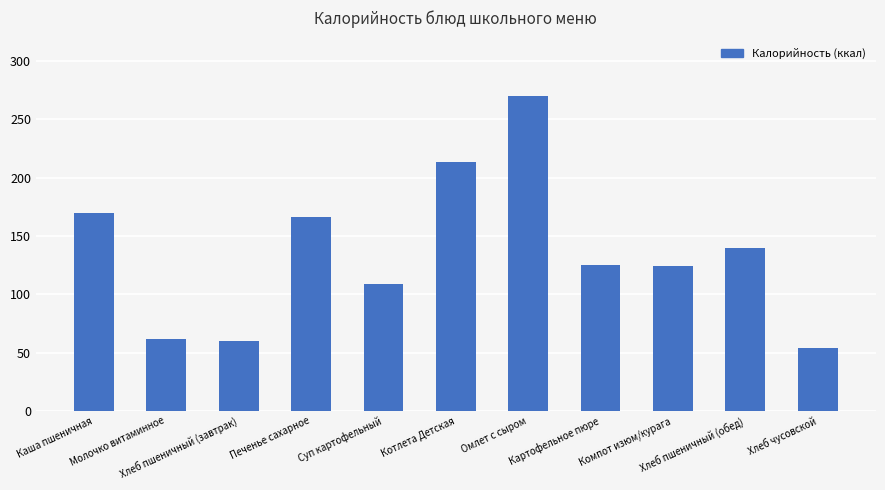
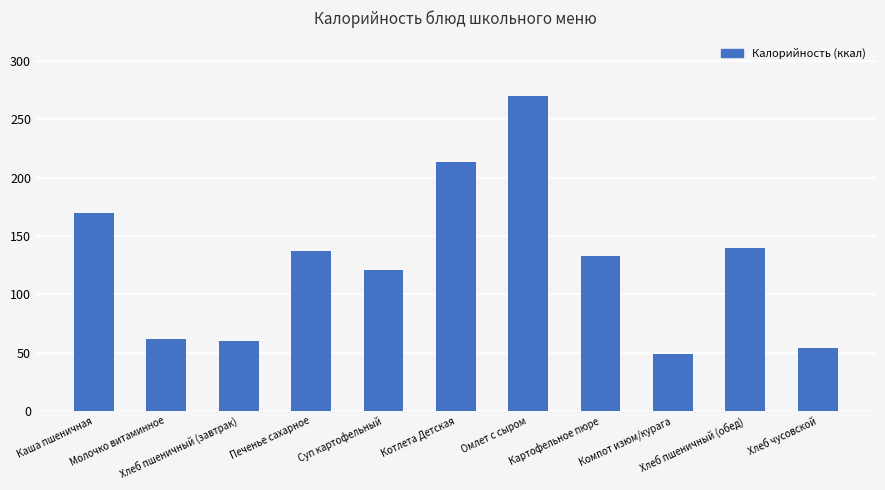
Печенье сахарное: 166 -> 137
Суп картофельный: 109 -> 121
Картофельное пюре: 125 -> 133
Компот изюм/курага: 124 -> 49
